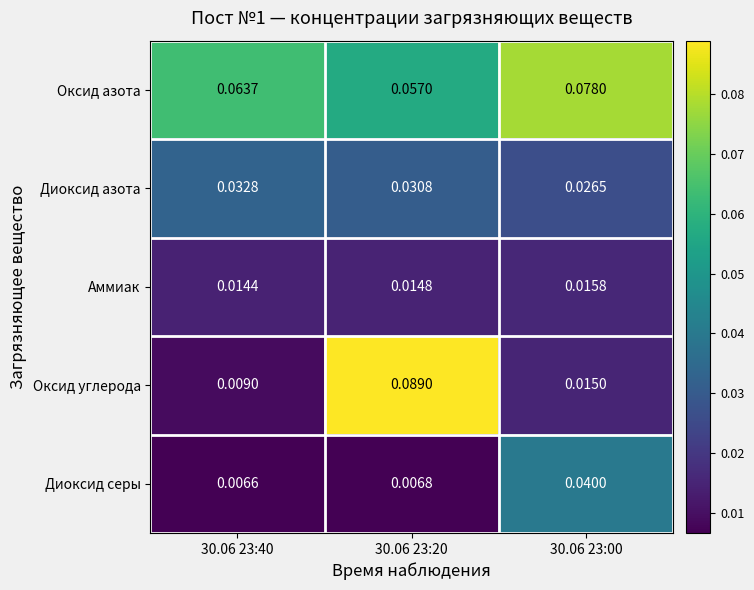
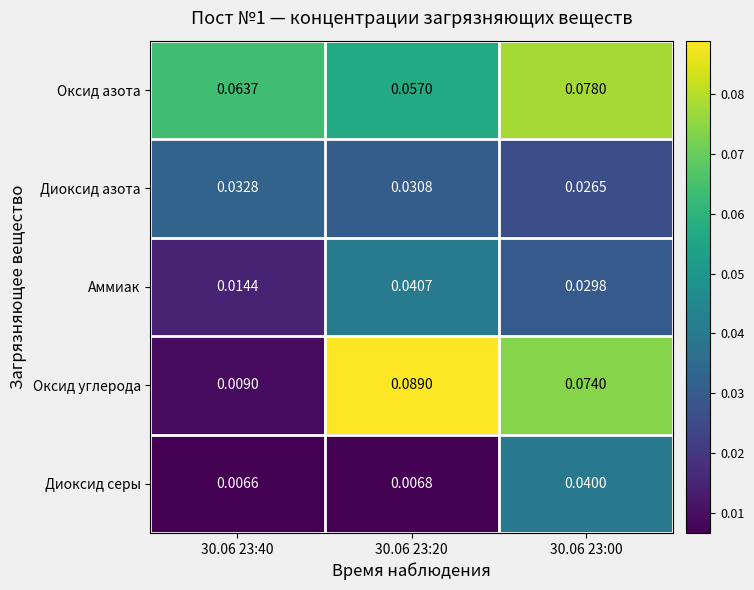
Аммиак, 30.06 23:20: 0.0148 -> 0.0407
Аммиак, 30.06 23:00: 0.0158 -> 0.0298
Оксид углерода, 30.06 23:00: 0.0150 -> 0.0740
